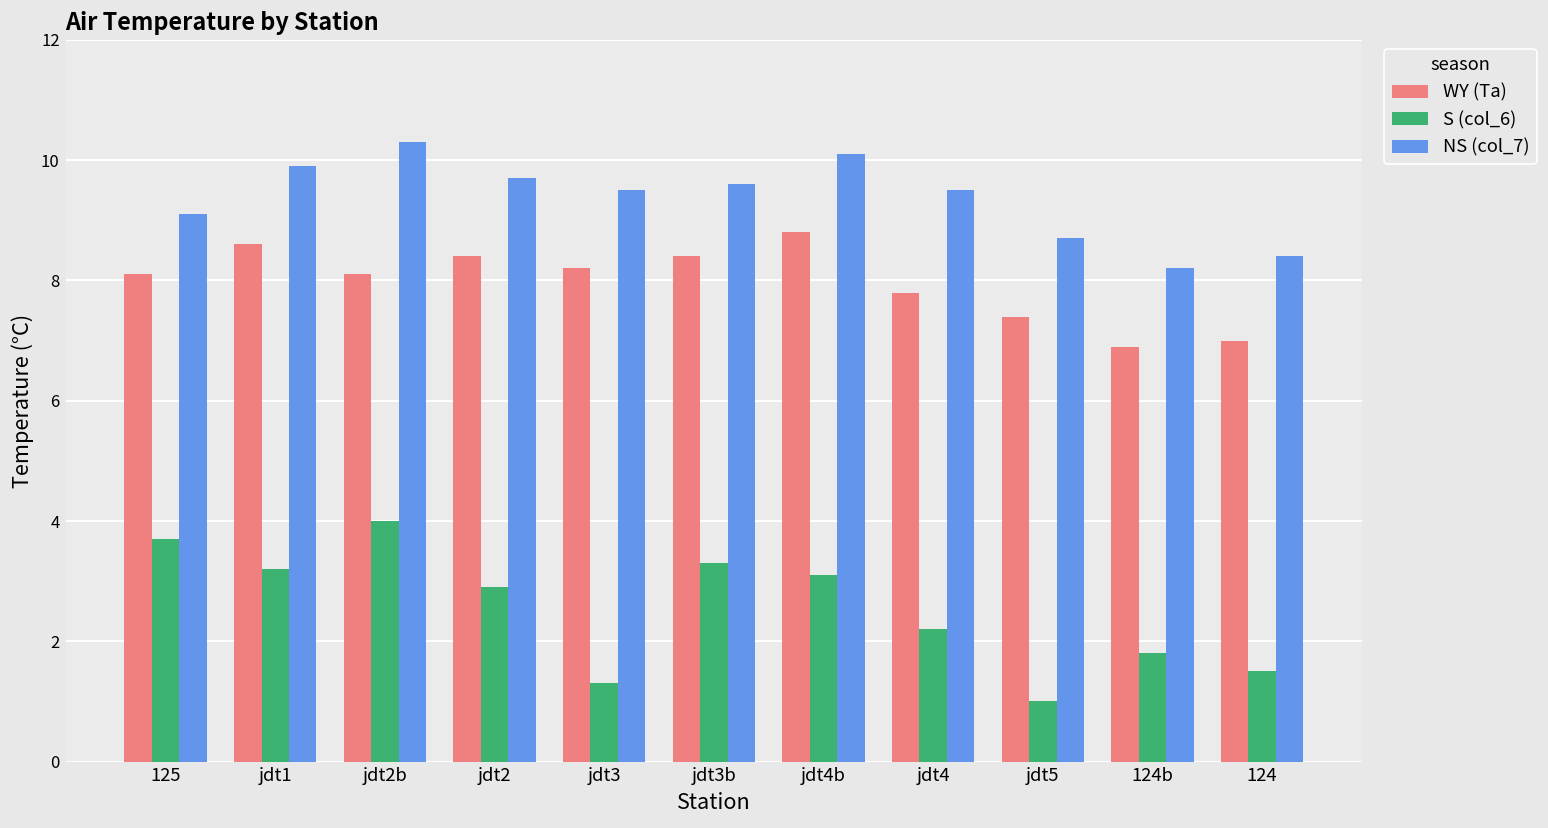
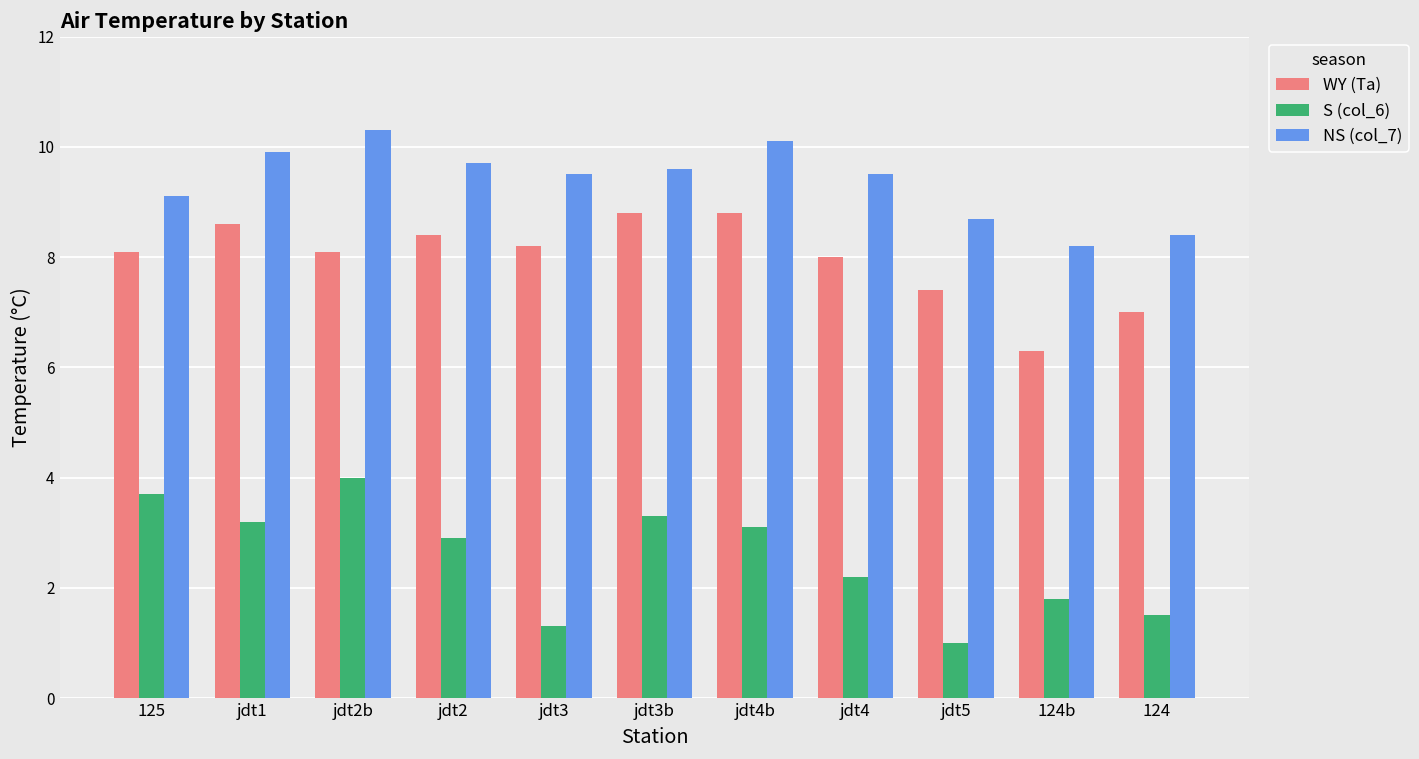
WY (Ta), jdt3b: 8.4 -> 8.8
WY (Ta), jdt4: 7.8 -> 8.0
WY (Ta), 124b: 6.9 -> 6.3
